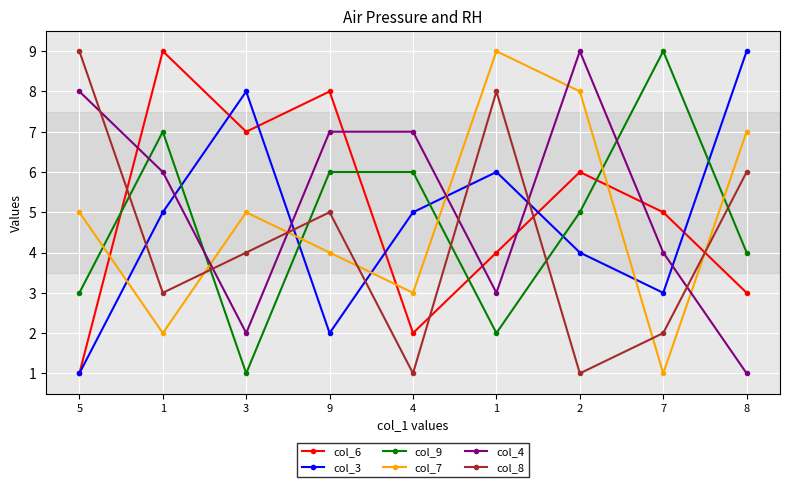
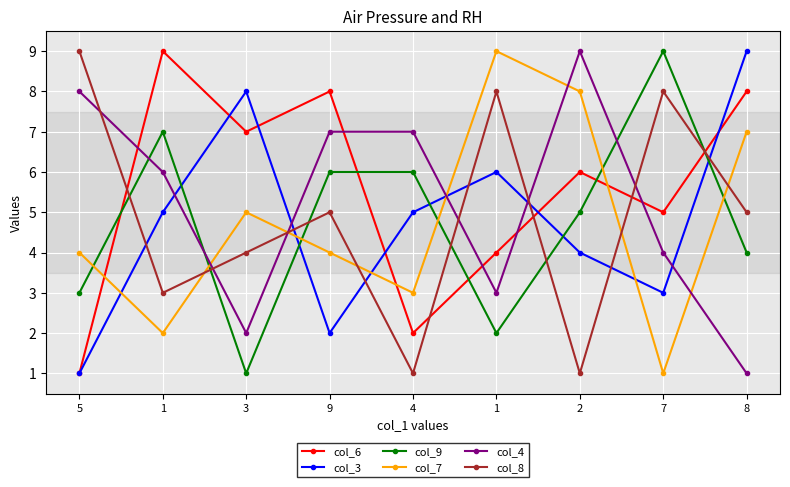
col_7, 5: 5 -> 4
col_8, 7: 2 -> 8
col_6, 8: 3 -> 8
col_8, 8: 6 -> 5
